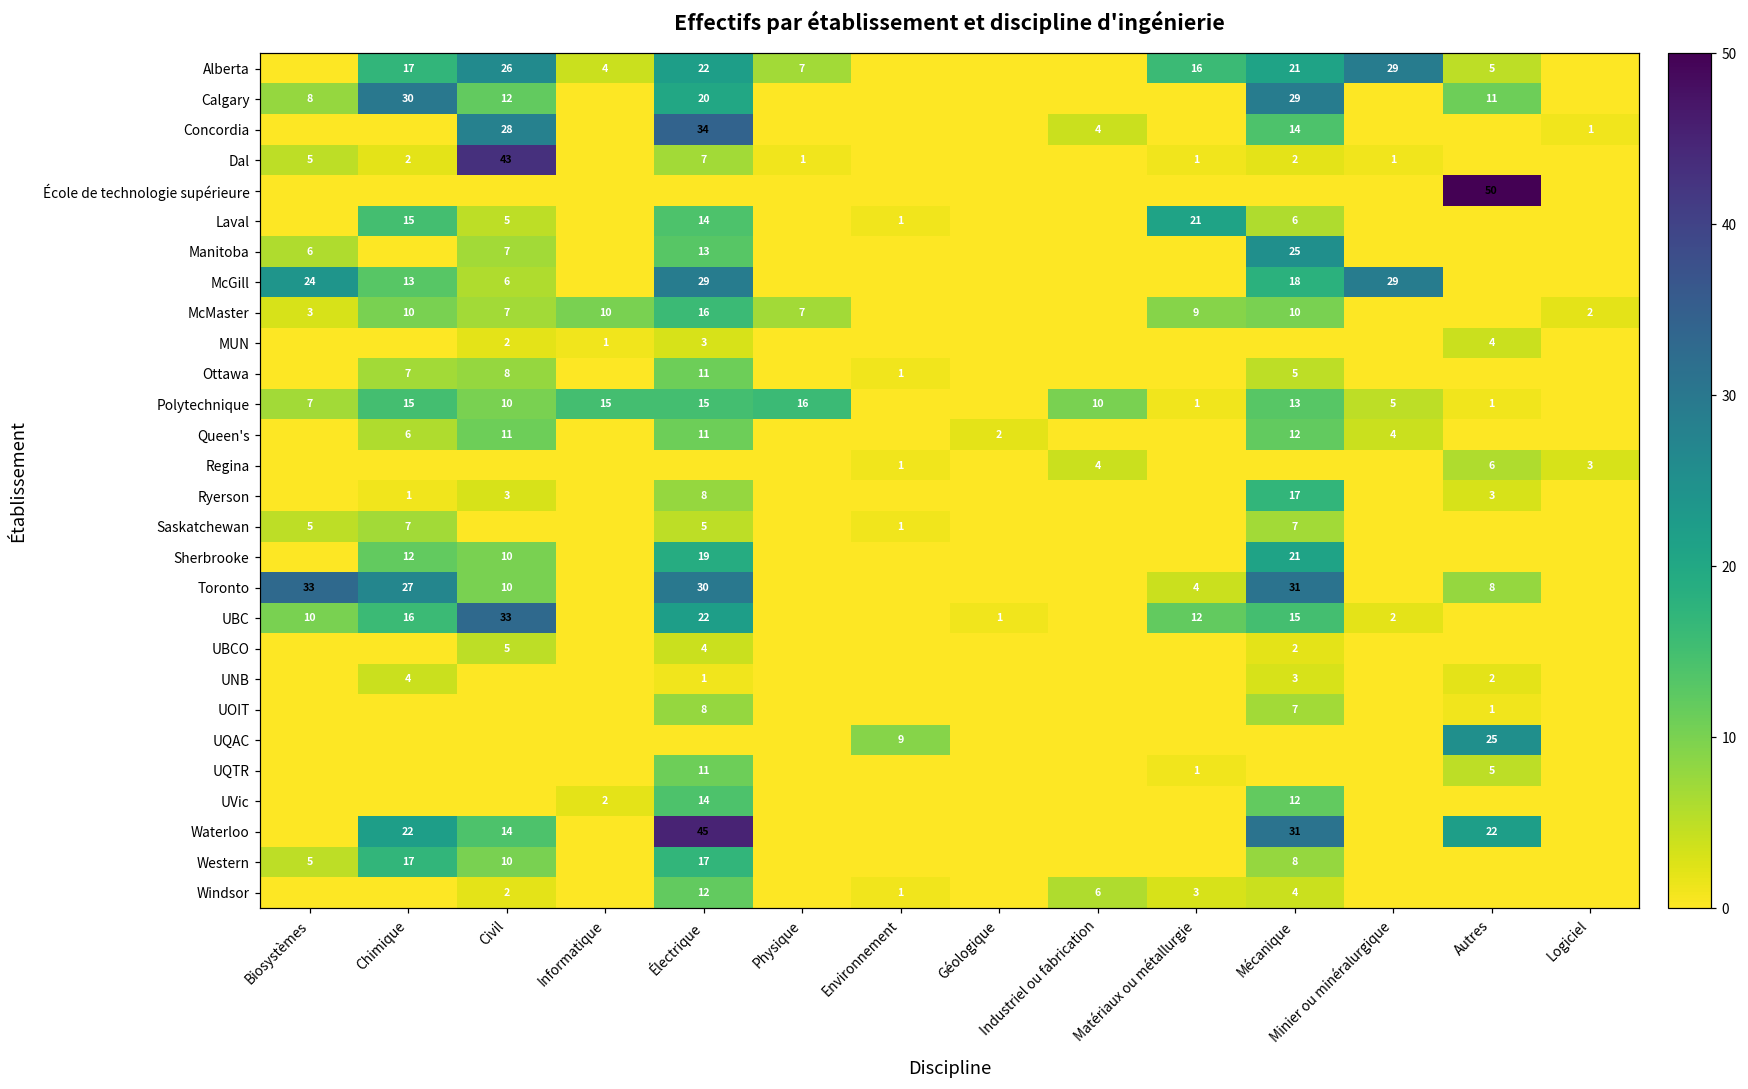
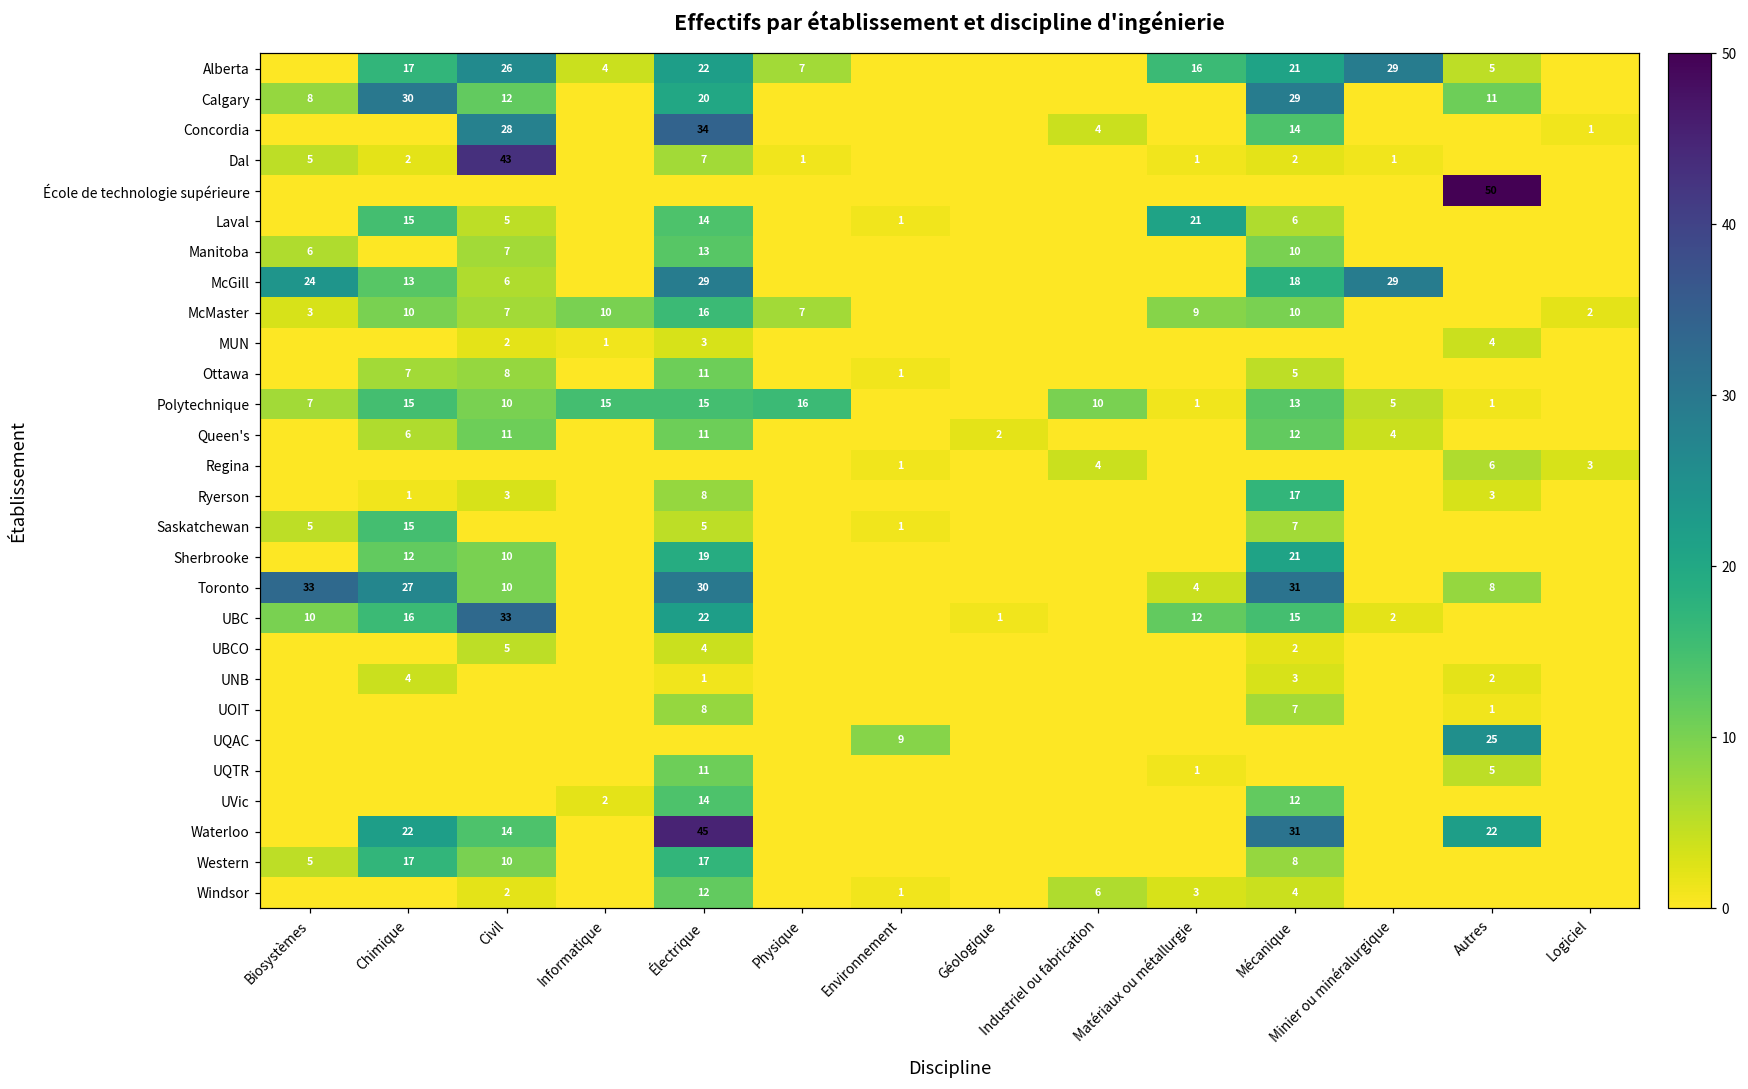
Manitoba, Mécanique: 25 -> 10
Saskatchewan, Chimique: 7 -> 15
